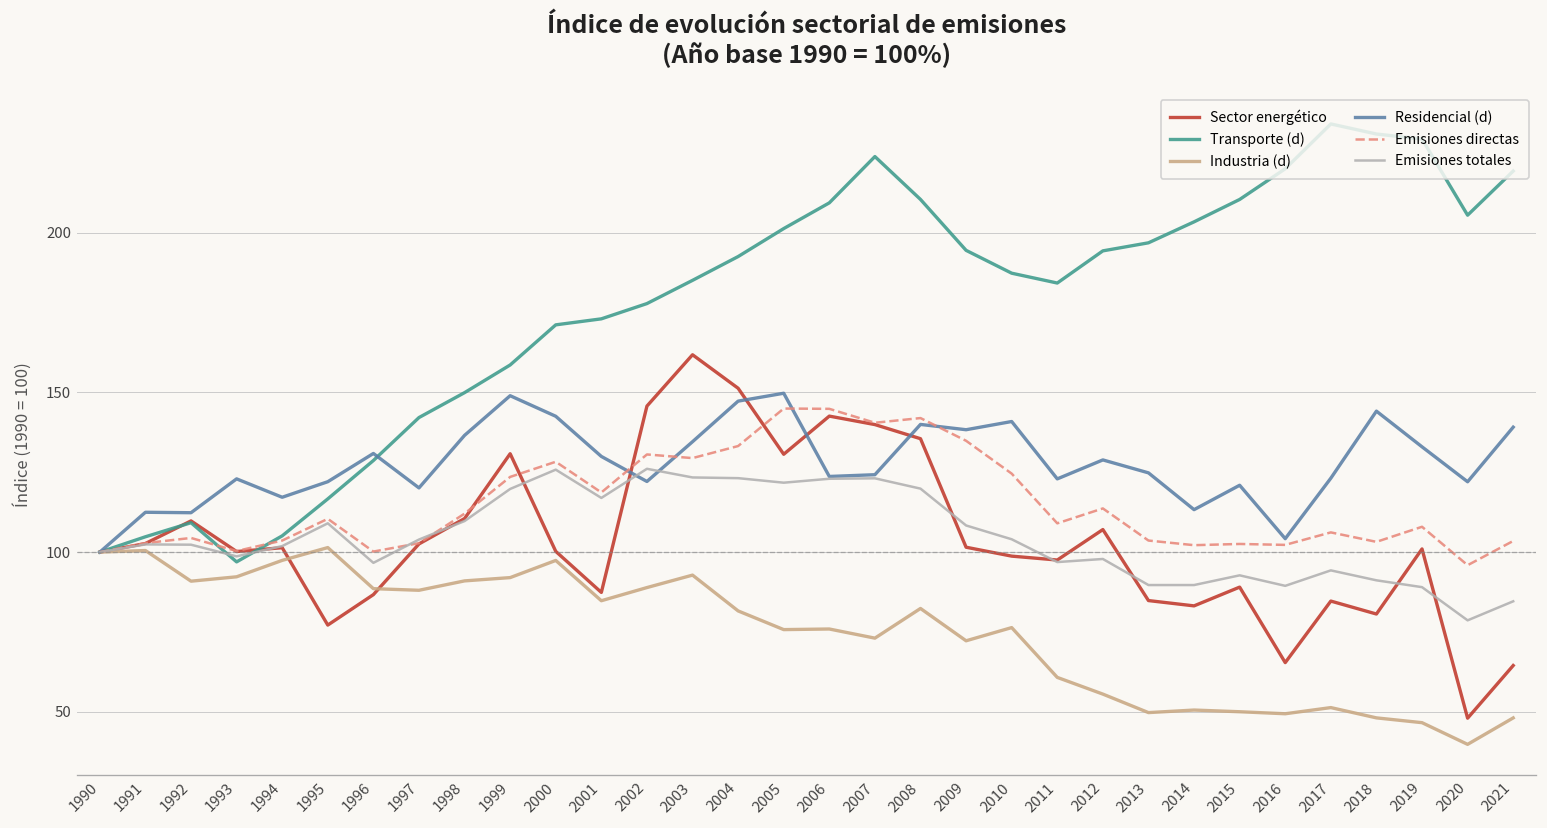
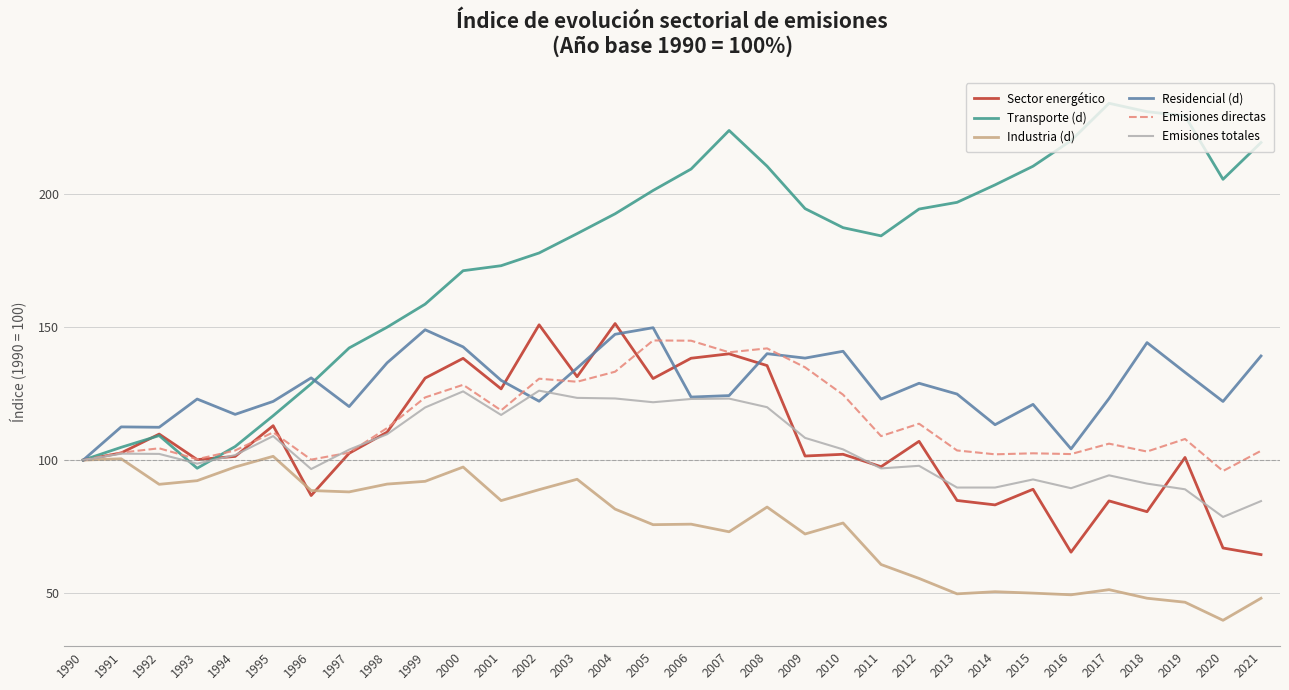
Sector energético, 1995: 77 -> 113
Sector energético, 2000: 100 -> 138
Sector energético, 2001: 87 -> 127
Sector energético, 2002: 146 -> 151
Sector energético, 2003: 162 -> 131
Sector energético, 2006: 143 -> 138
Sector energético, 2010: 99 -> 102
Sector energético, 2020: 48 -> 67
